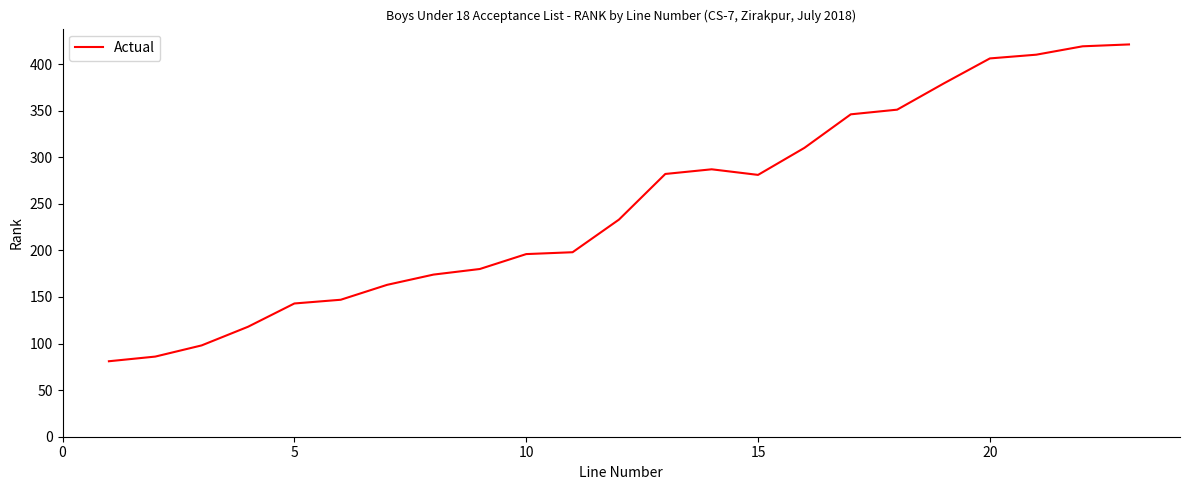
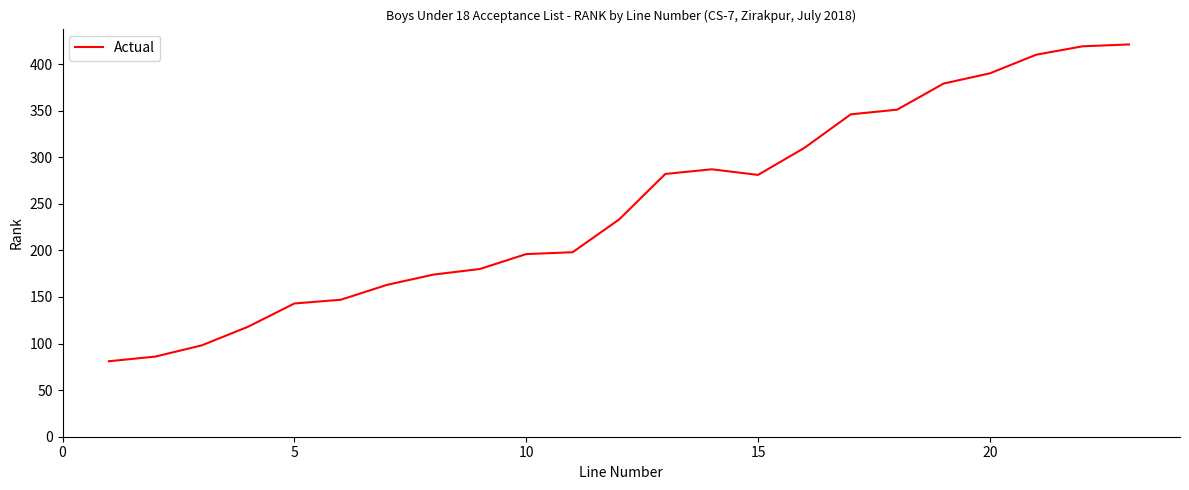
20: 410 -> 390
